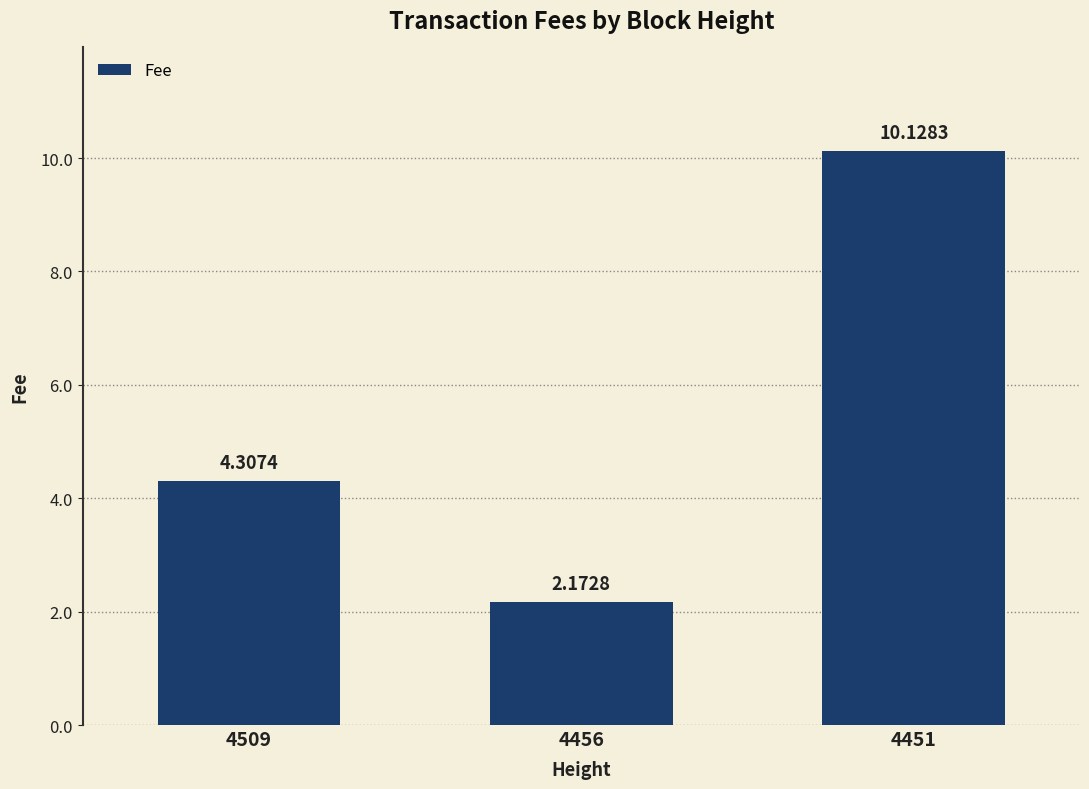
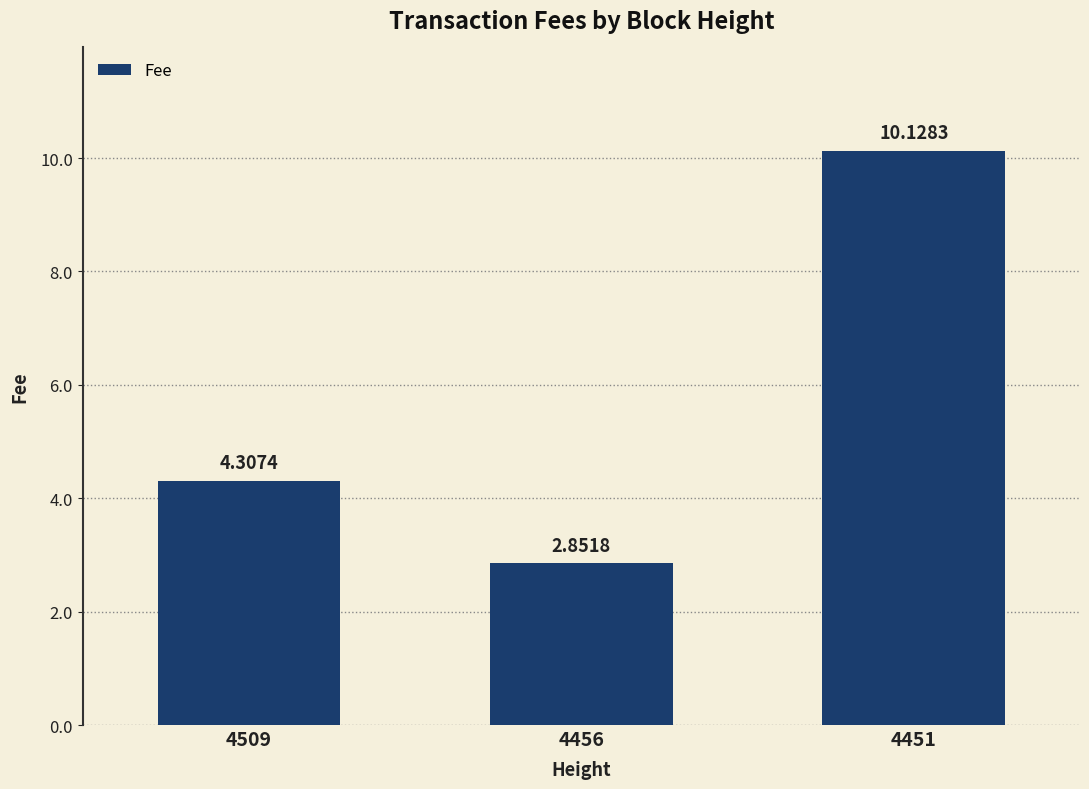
4456: 2.1728 -> 2.8518
